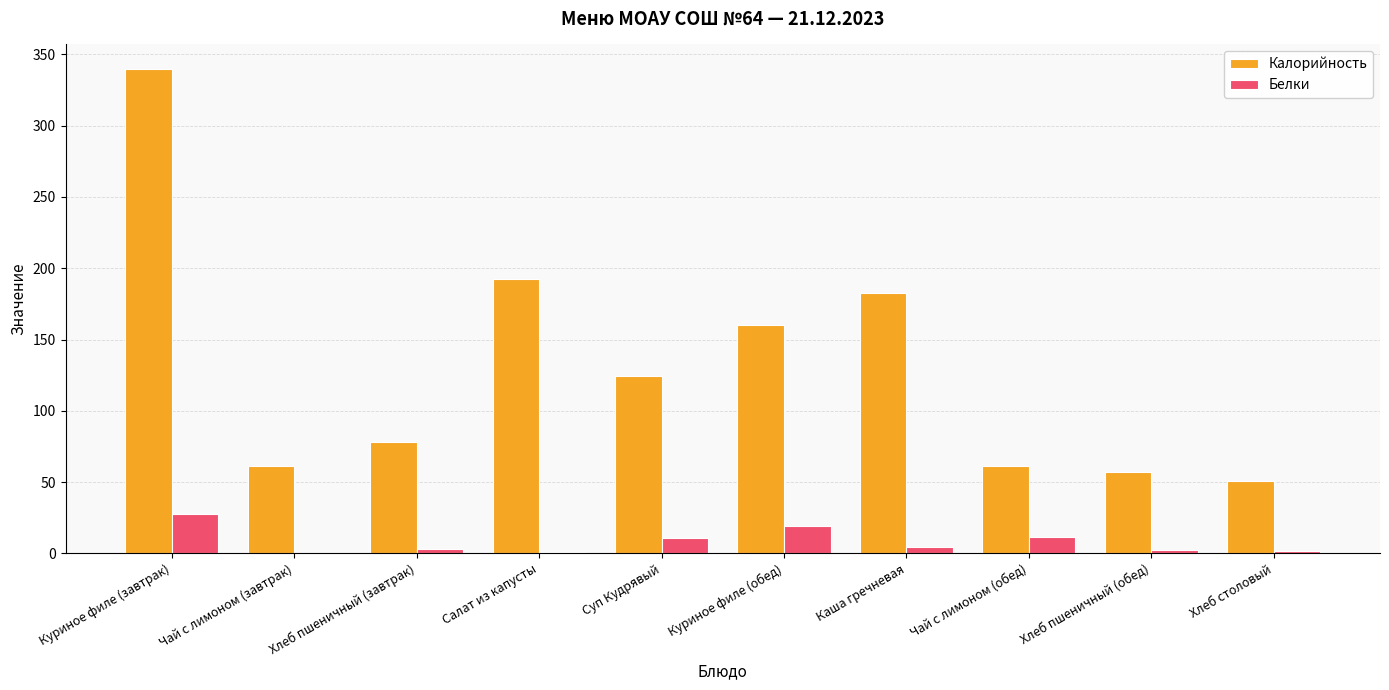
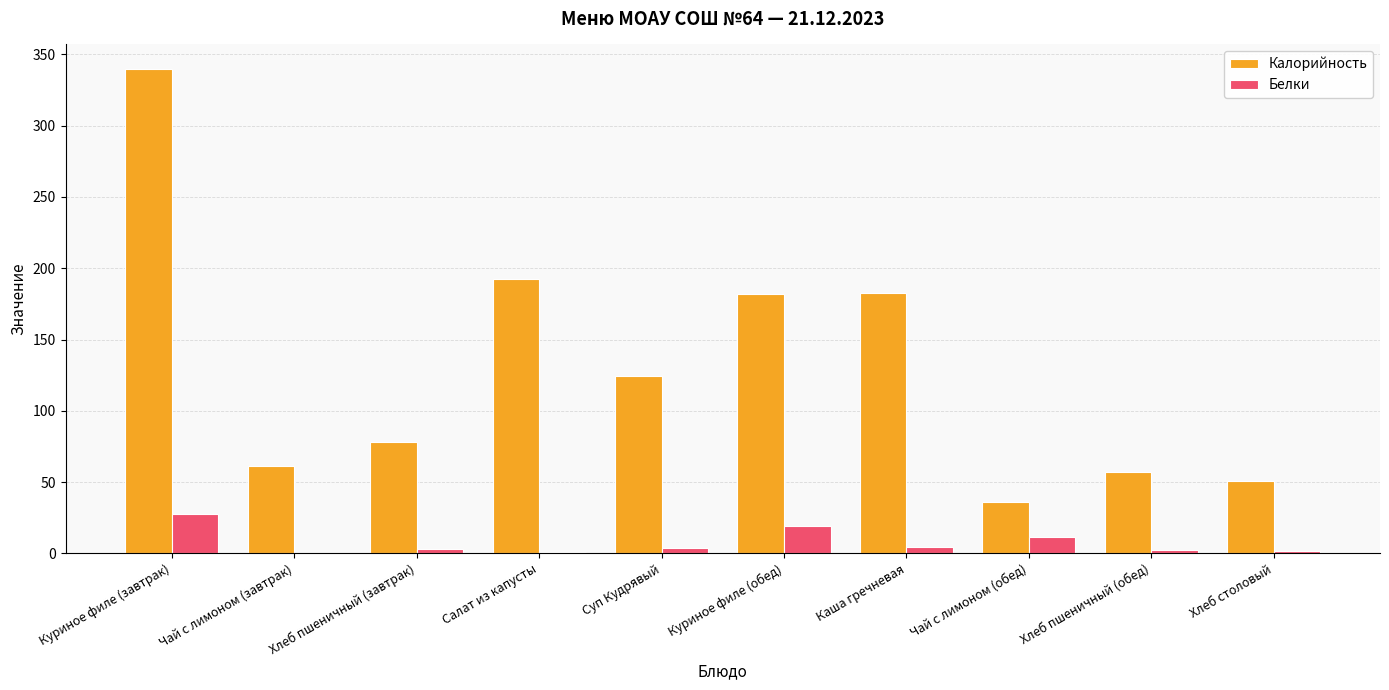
Белки, Суп Кудрявый: 11 -> 4
Калорийность, Куриное филе (обед): 160 -> 182
Калорийность, Чай с лимоном (обед): 62 -> 36
